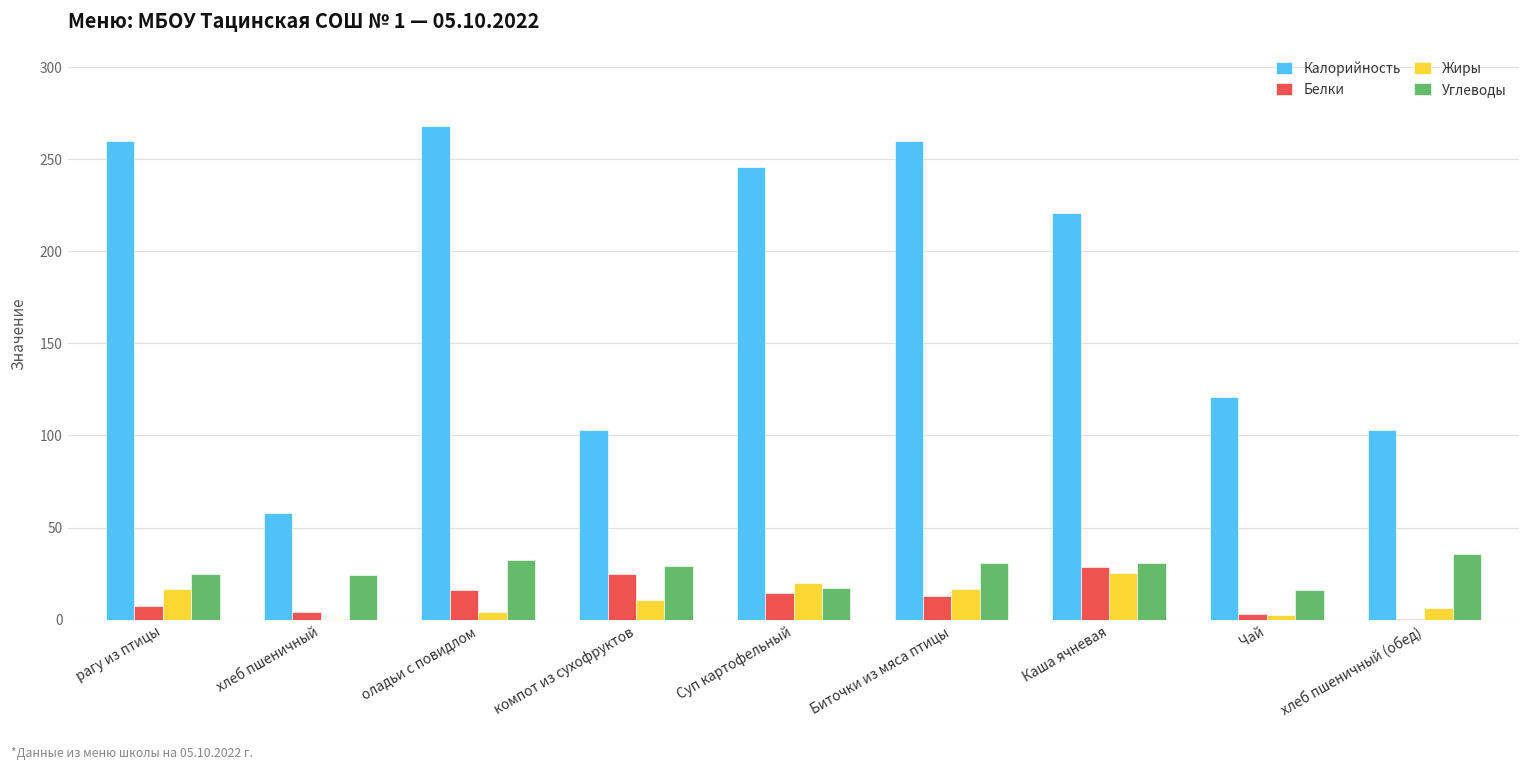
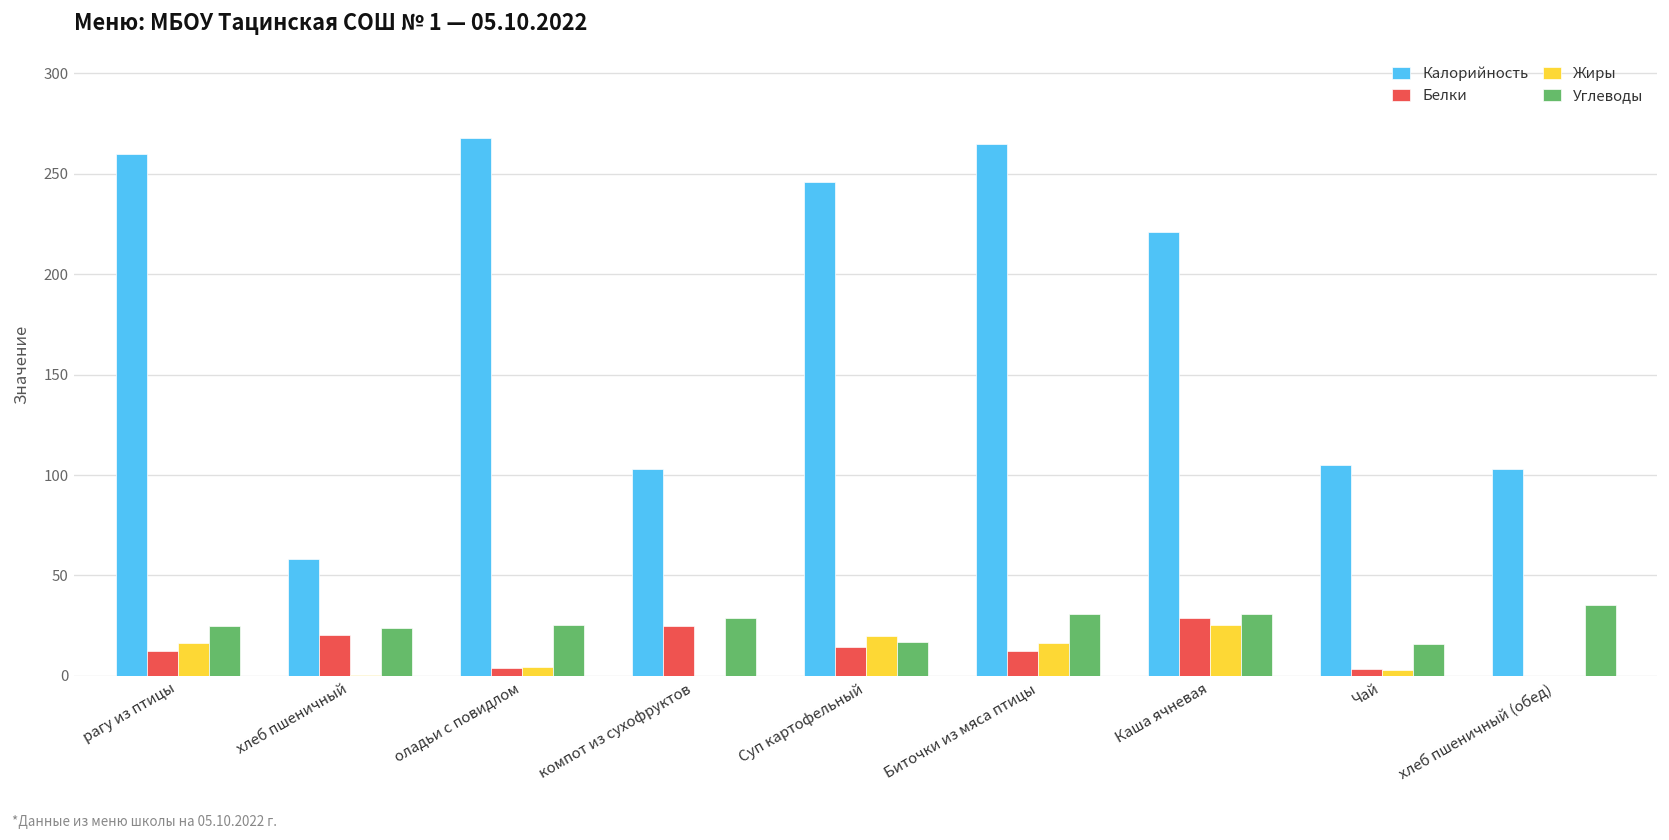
Белки, рагу из птицы: 7 -> 13
Белки, хлеб пшеничный: 4 -> 20
Белки, оладьи с повидлом: 16 -> 4
Углеводы, оладьи с повидлом: 32 -> 25
Жиры, компот из сухофруктов: 11 -> 0
Калорийность, Биточки из мяса птицы: 260 -> 265
Калорийность, Чай: 121 -> 105
Жиры, хлеб пшеничный (обед): 6 -> 0
